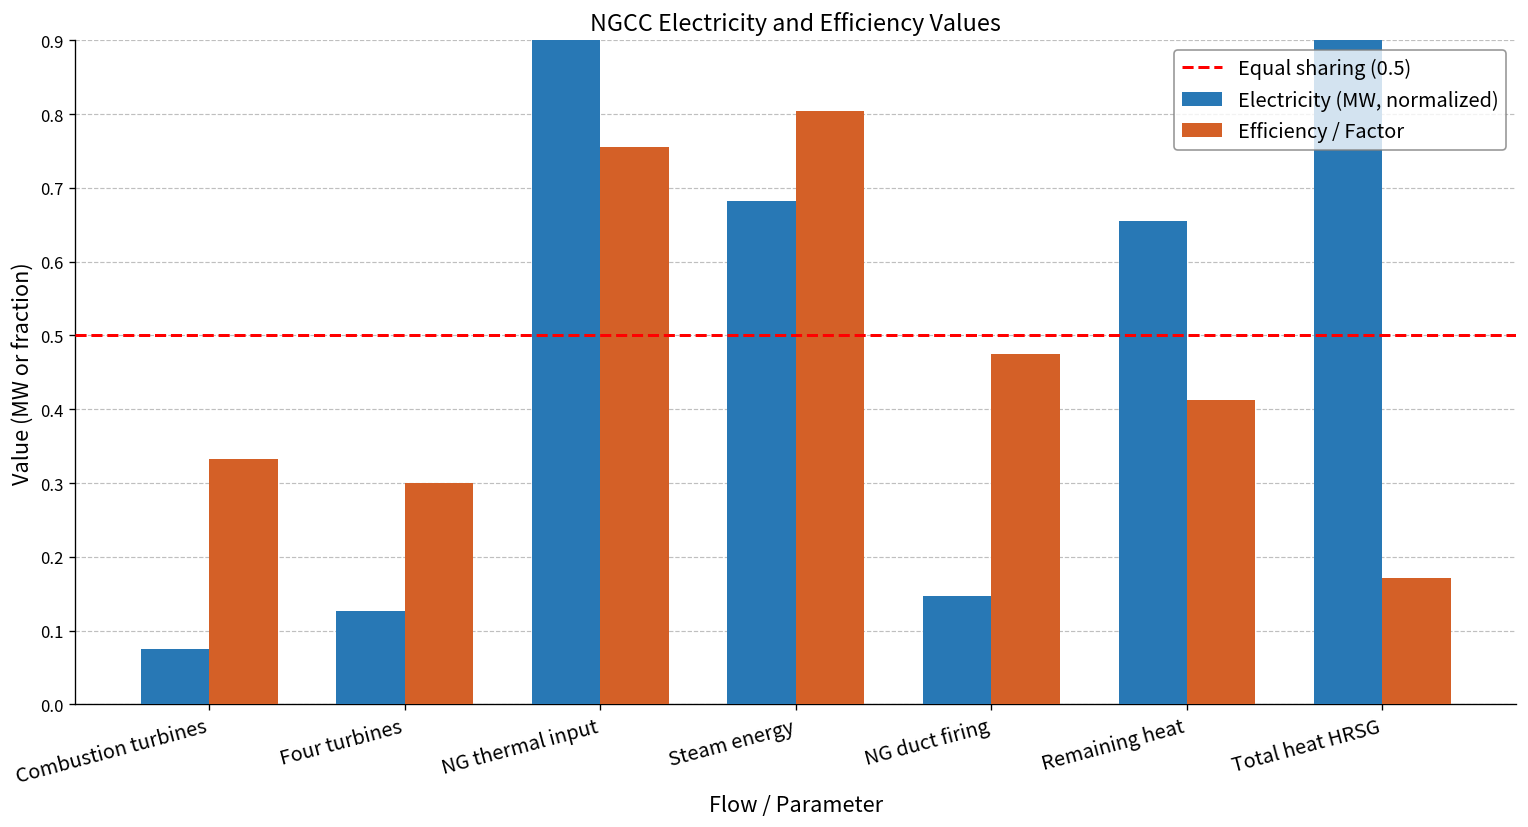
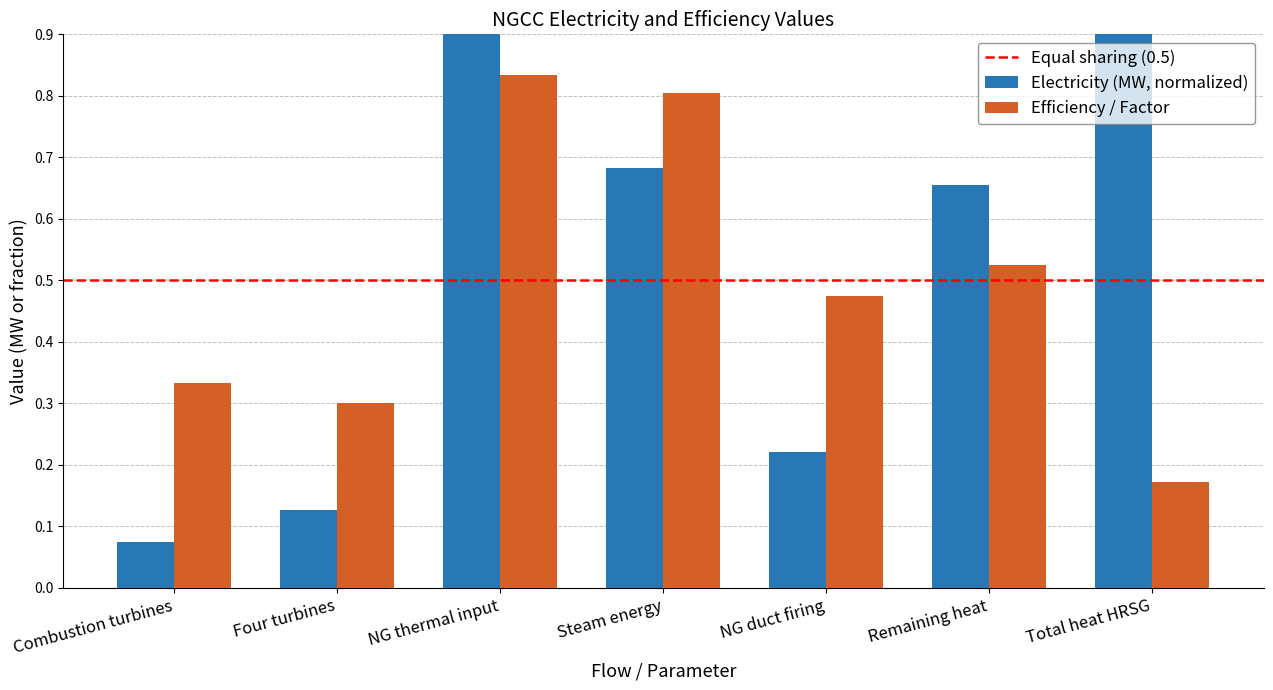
Efficiency / Factor, NG thermal input: 0.76 -> 0.83
Electricity (MW, normalized), NG duct firing: 0.15 -> 0.22
Efficiency / Factor, Remaining heat: 0.41 -> 0.53
